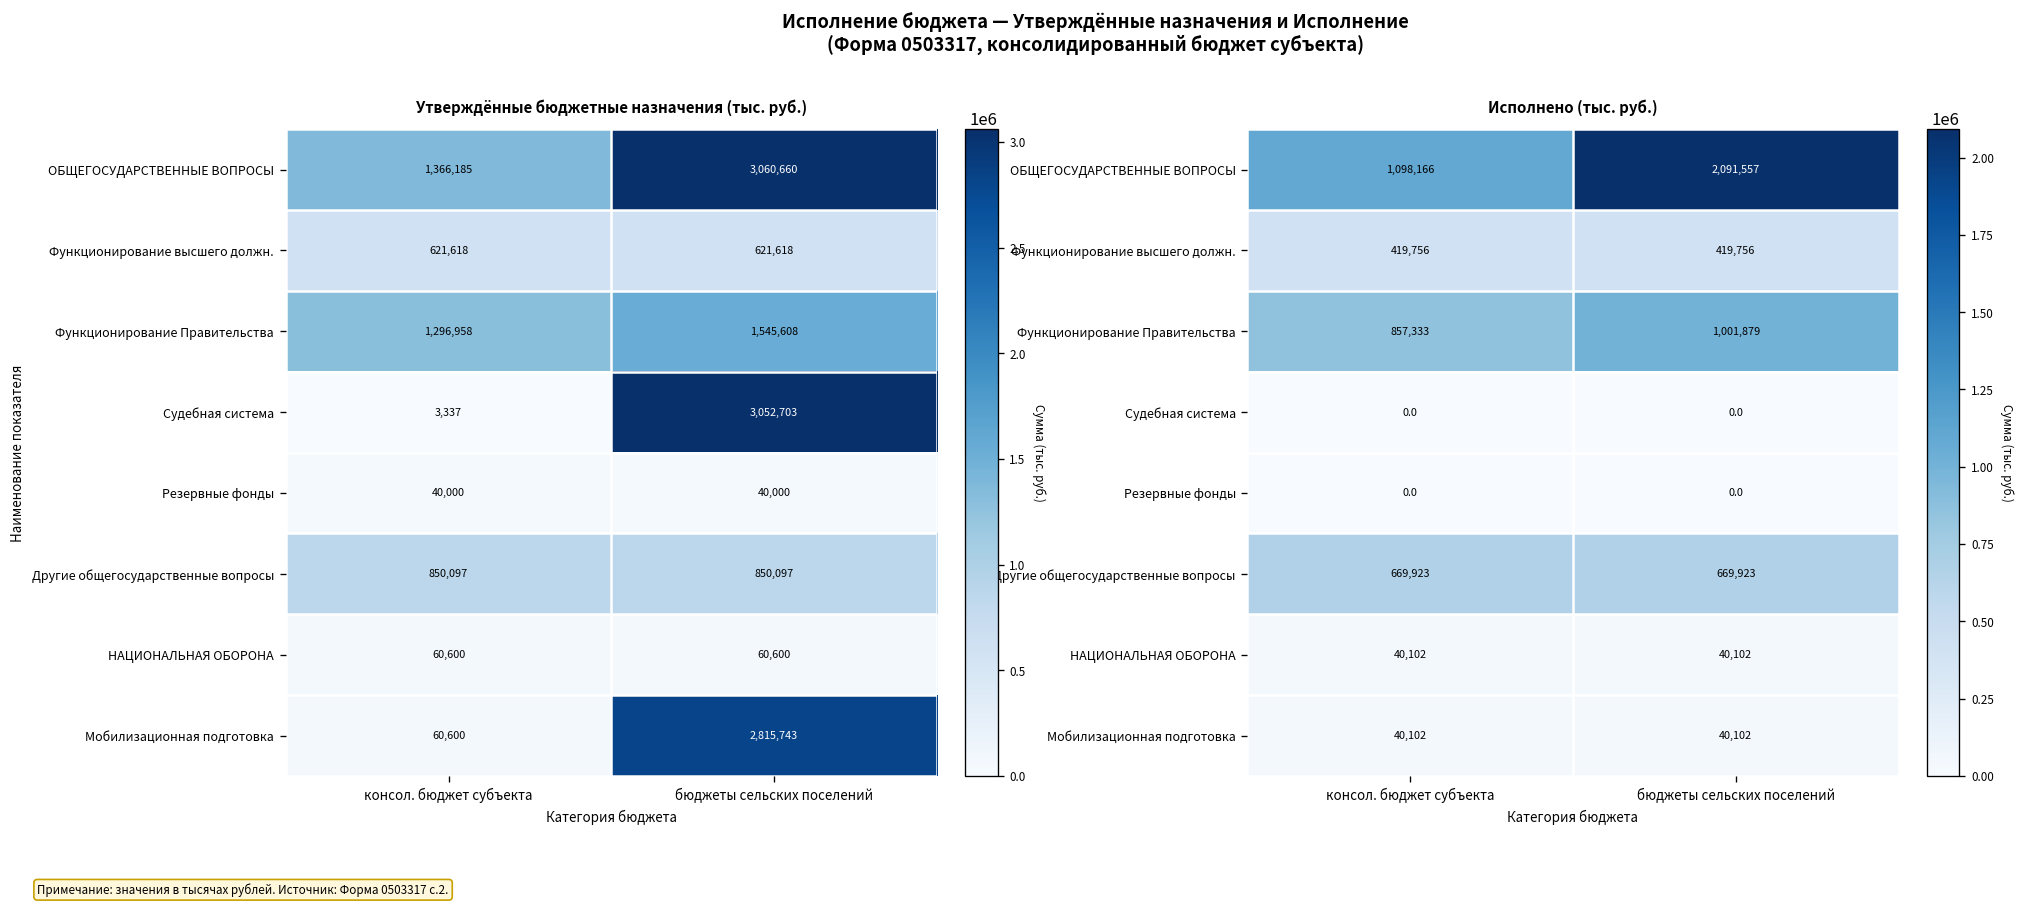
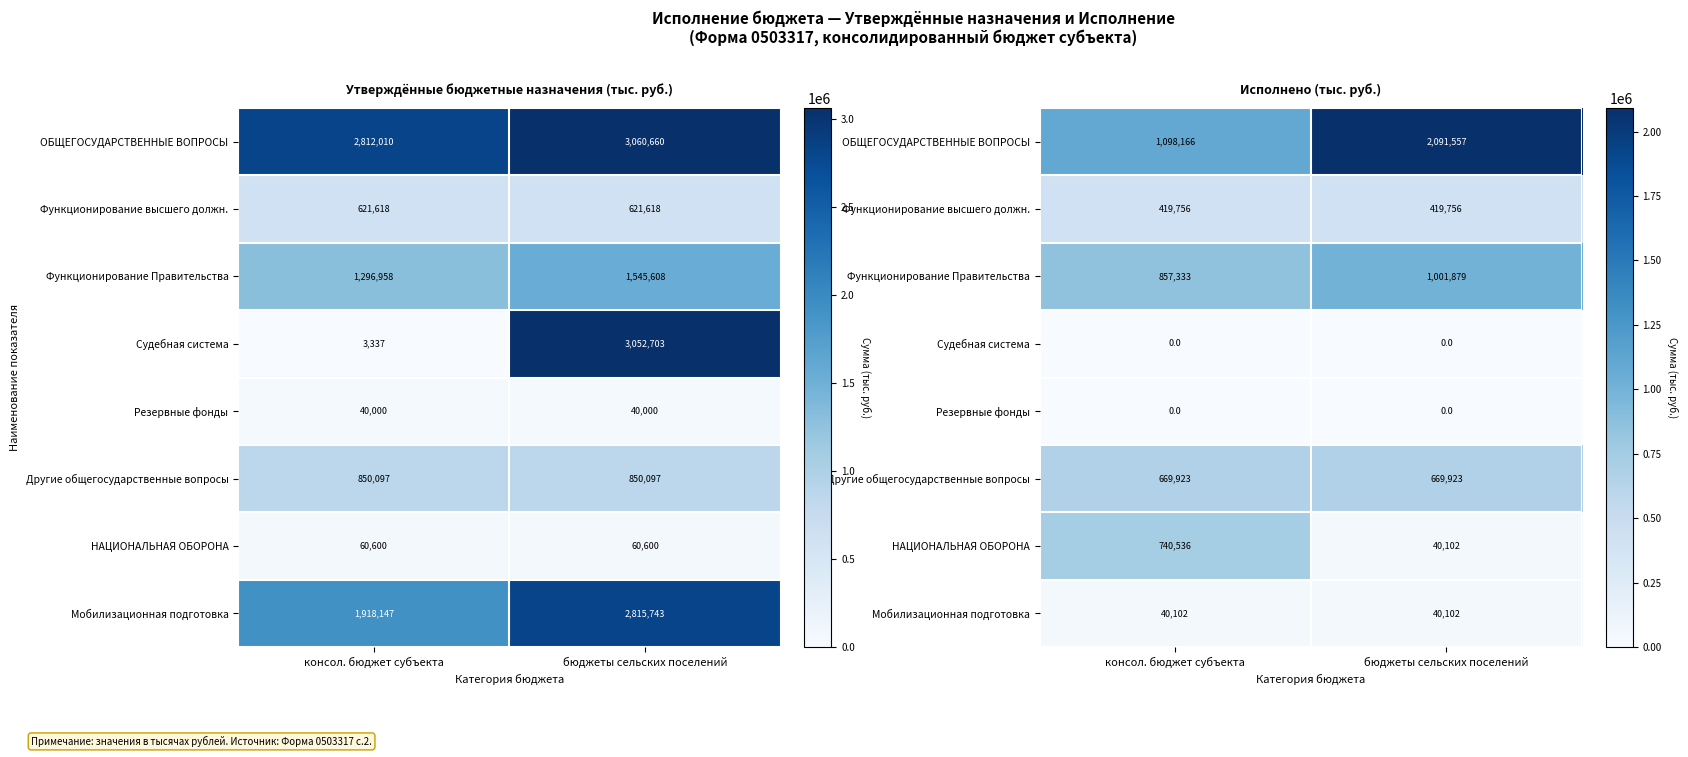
Утверждённые бюджетные назначения (тыс. руб.), ОБЩЕГОСУДАРСТВЕННЫЕ ВОПРОСЫ, консол. бюджет субъекта: 1,366,185 -> 2,812,010
Утверждённые бюджетные назначения (тыс. руб.), Мобилизационная подготовка, консол. бюджет субъекта: 60,600 -> 1,918,147
Исполнено (тыс. руб.), НАЦИОНАЛЬНАЯ ОБОРОНА, консол. бюджет субъекта: 40,102 -> 740,536
